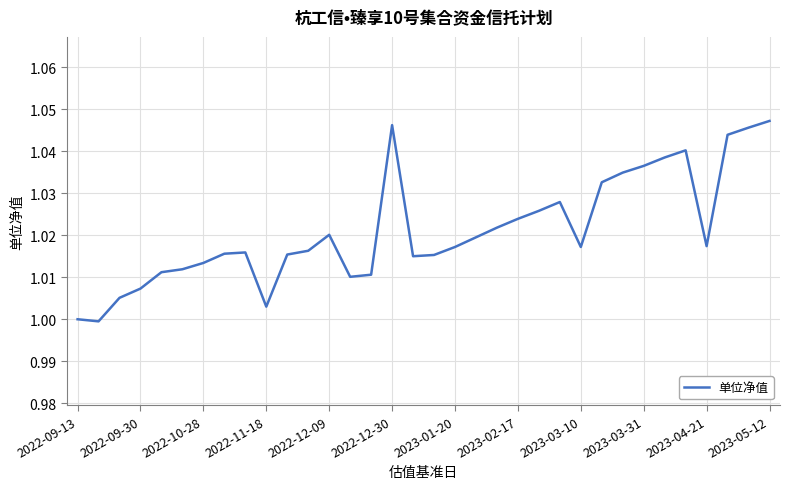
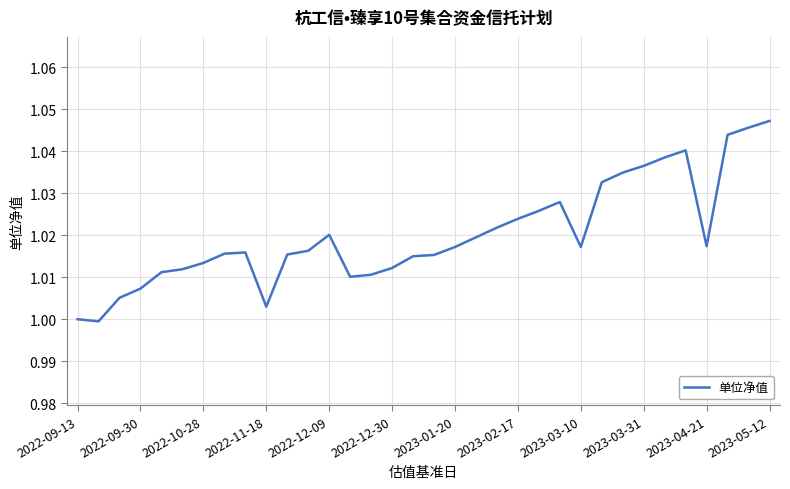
2022-12-30: 1.046 -> 1.012
